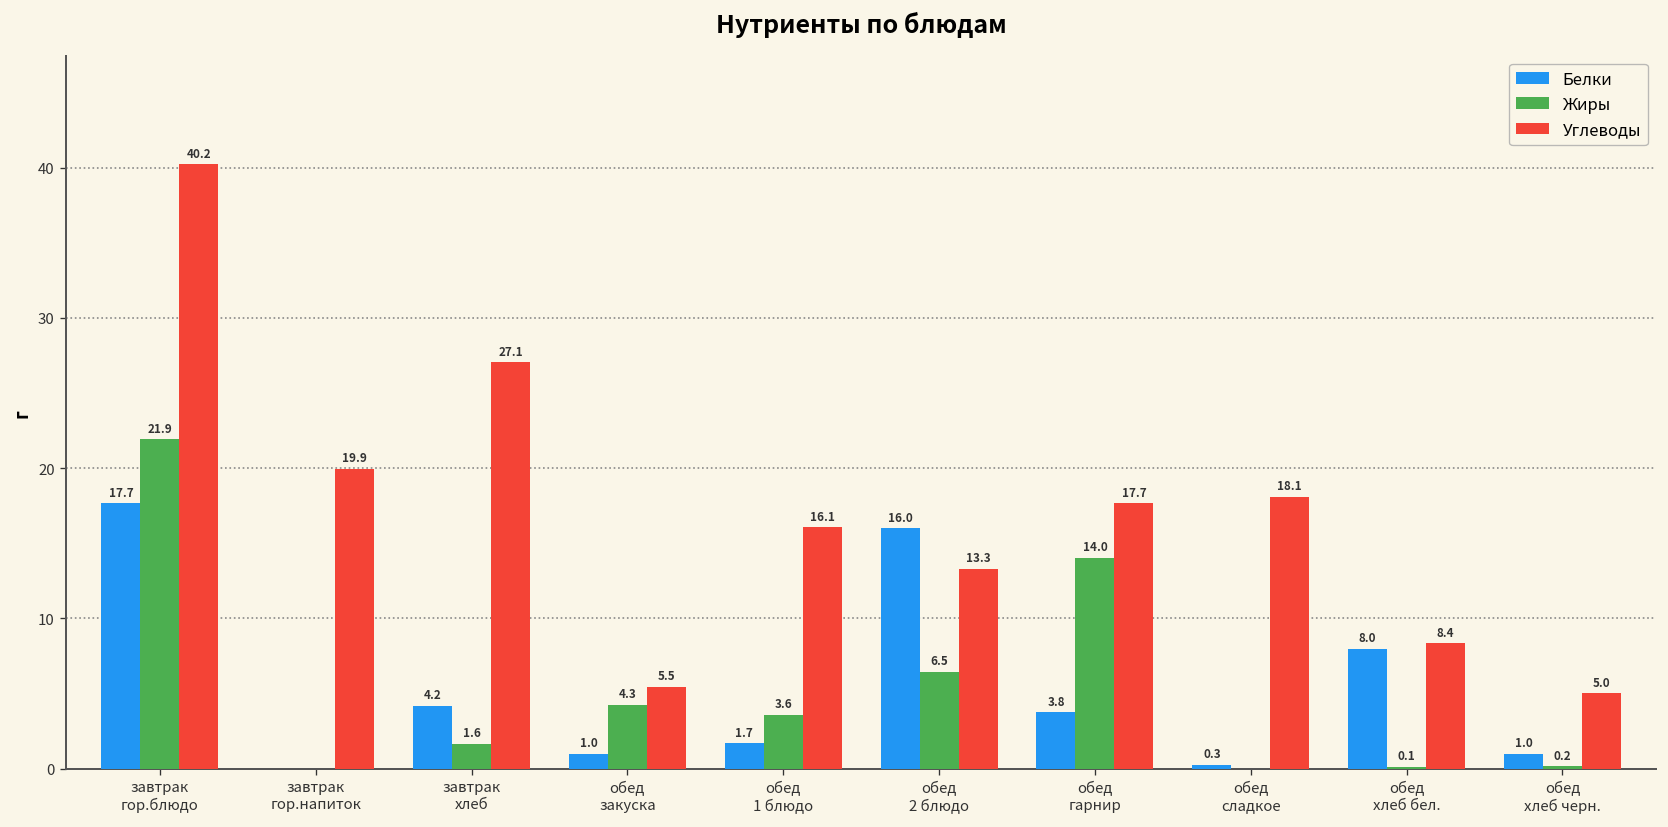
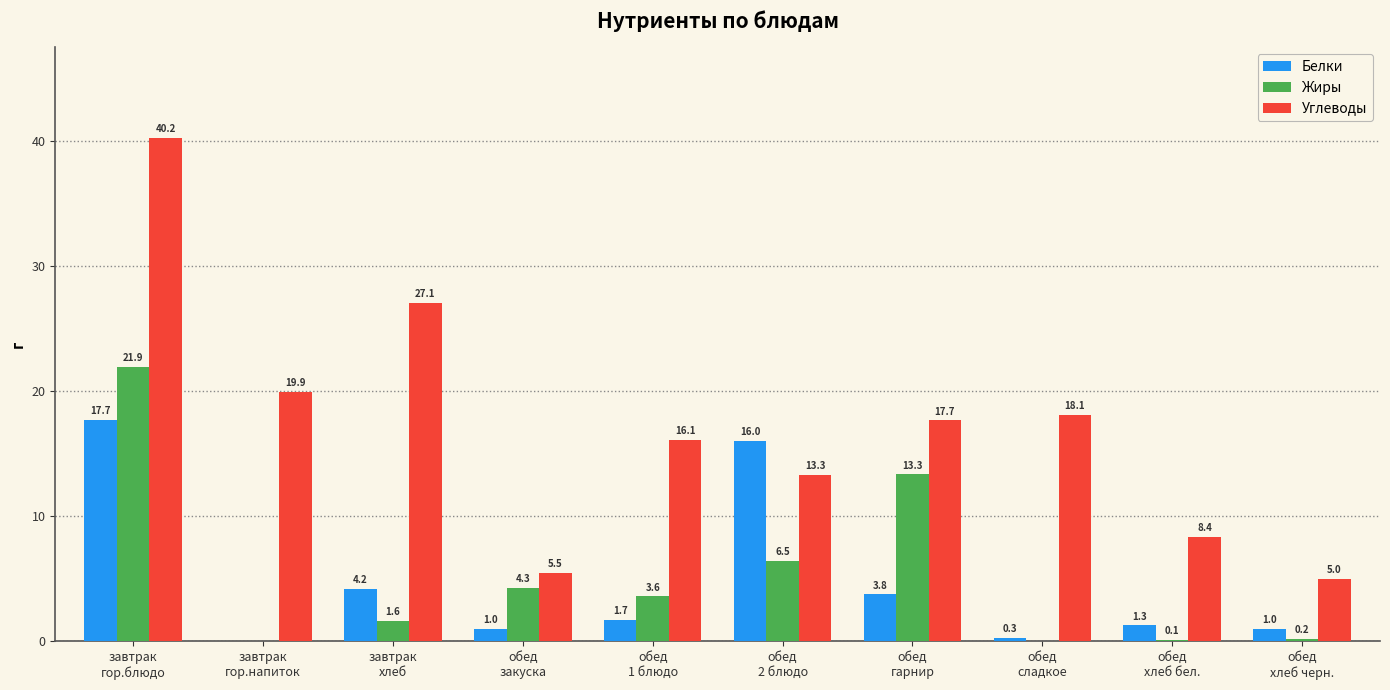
Жиры, обед гарнир: 14.0 -> 13.3
Белки, обед хлеб бел.: 8.0 -> 1.3
